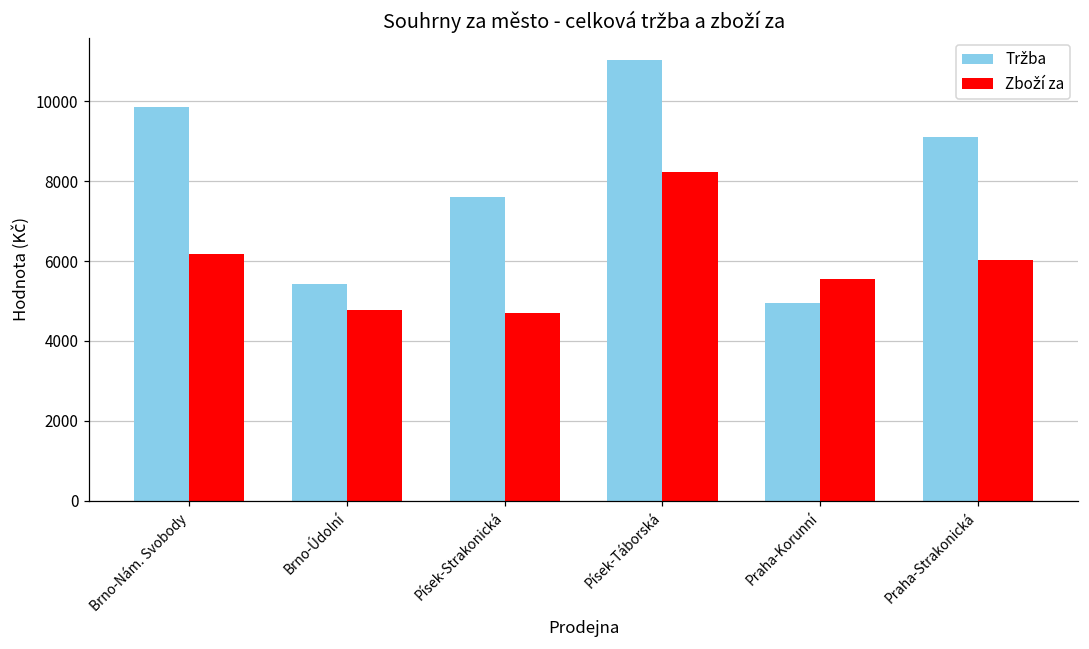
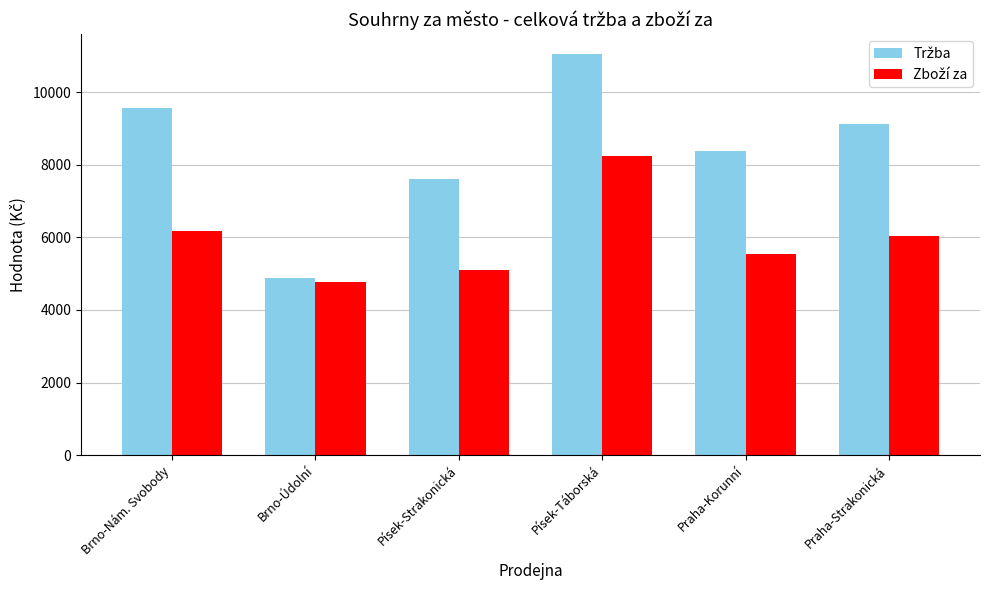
Tržba, Brno-Nám. Svobody: 9900 -> 9500
Tržba, Brno-Údolní: 5400 -> 4900
Zboží za, Písek-Strakonická: 4700 -> 5100
Tržba, Praha-Korunní: 4900 -> 8400
